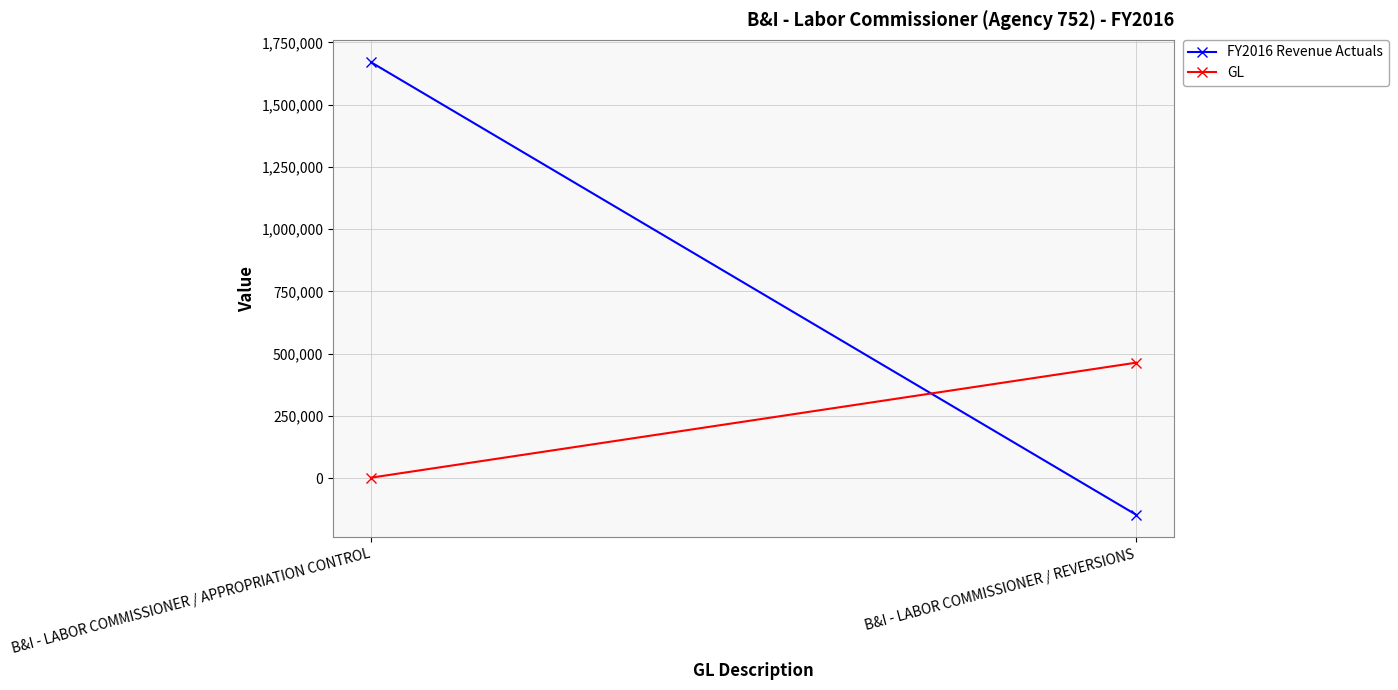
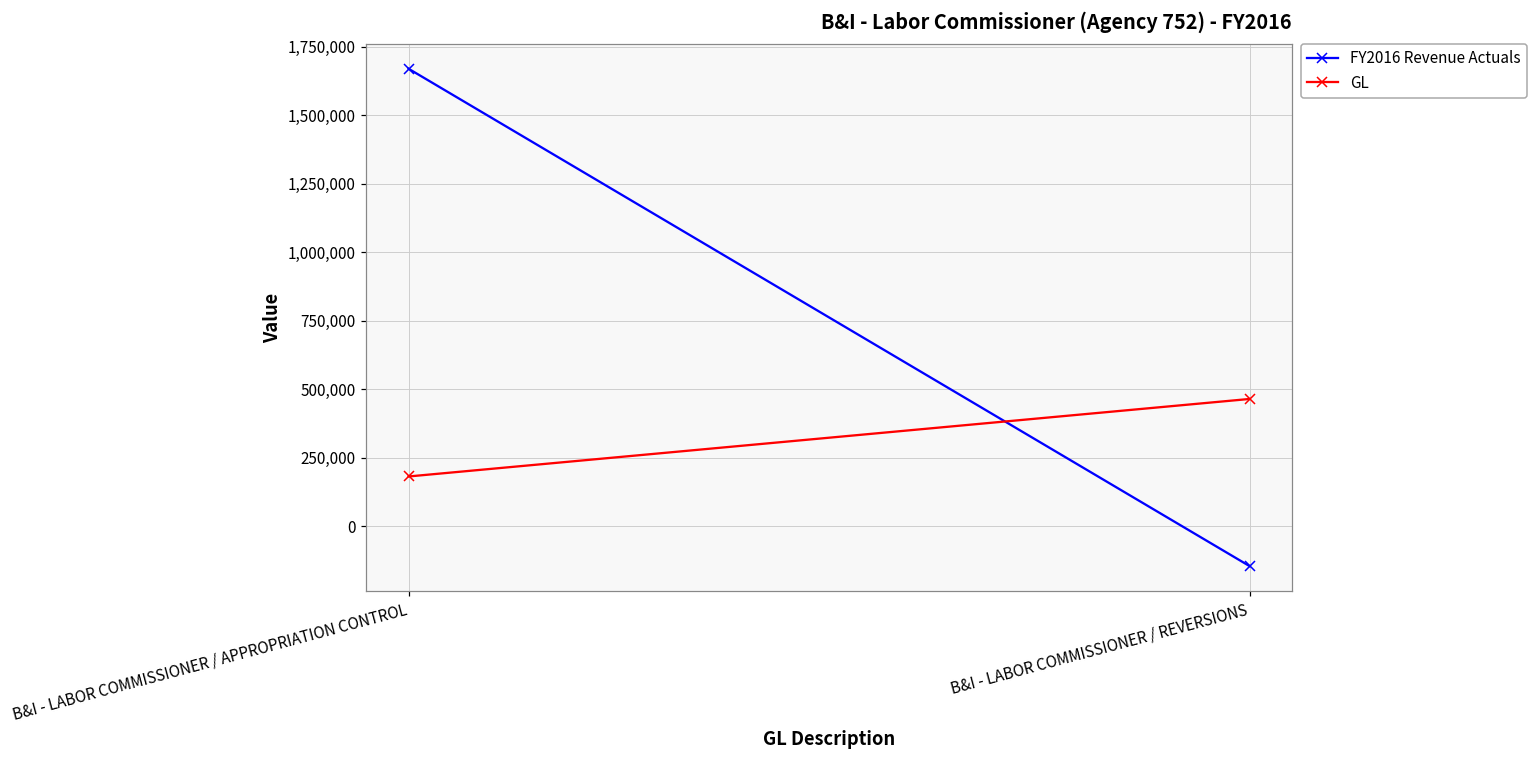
GL, B&I - LABOR COMMISSIONER / APPROPRIATION CONTROL: 0 -> 180,000
